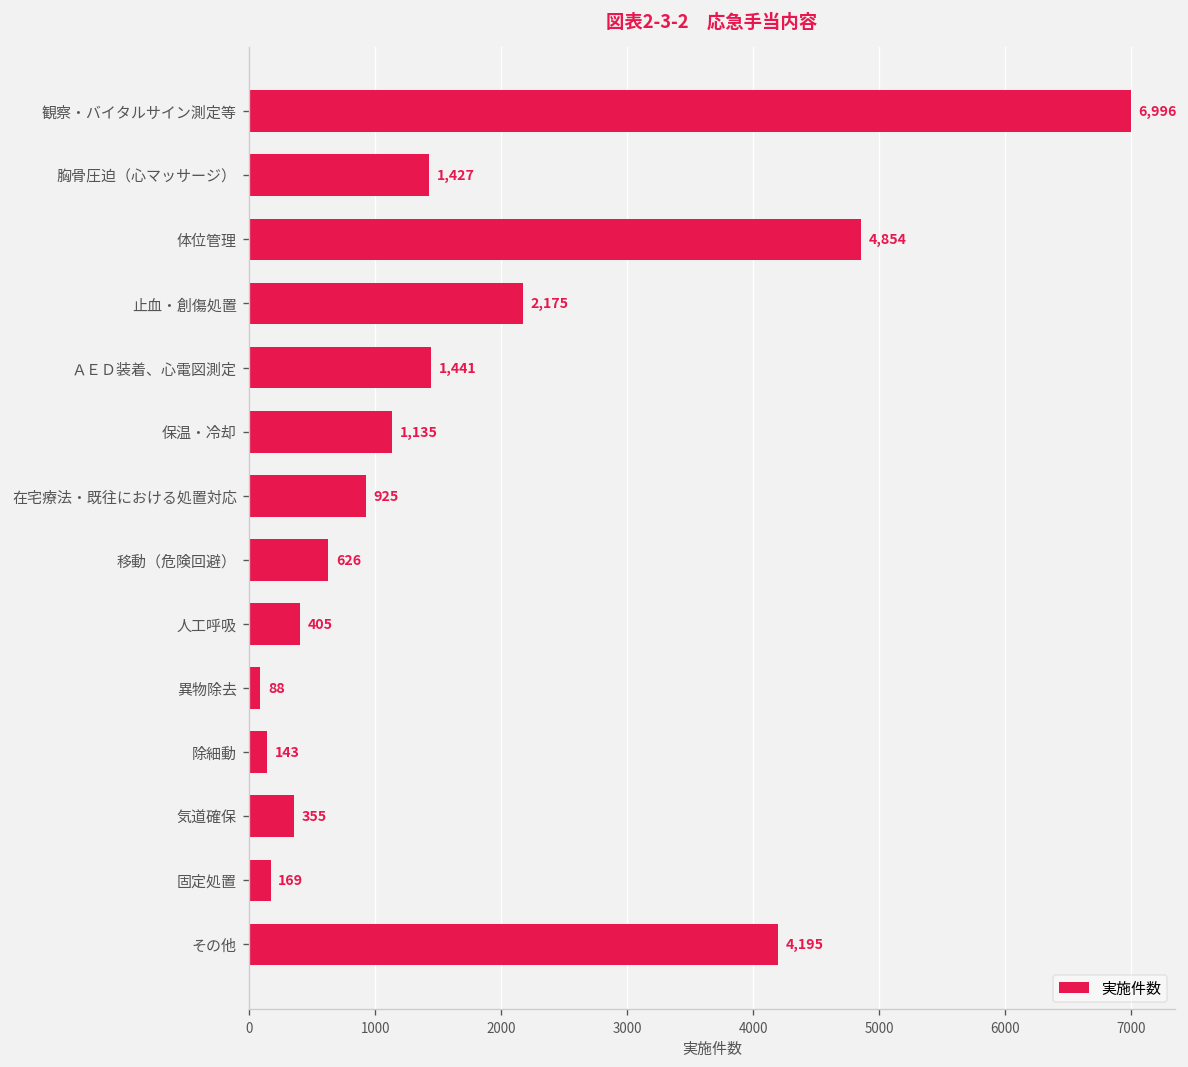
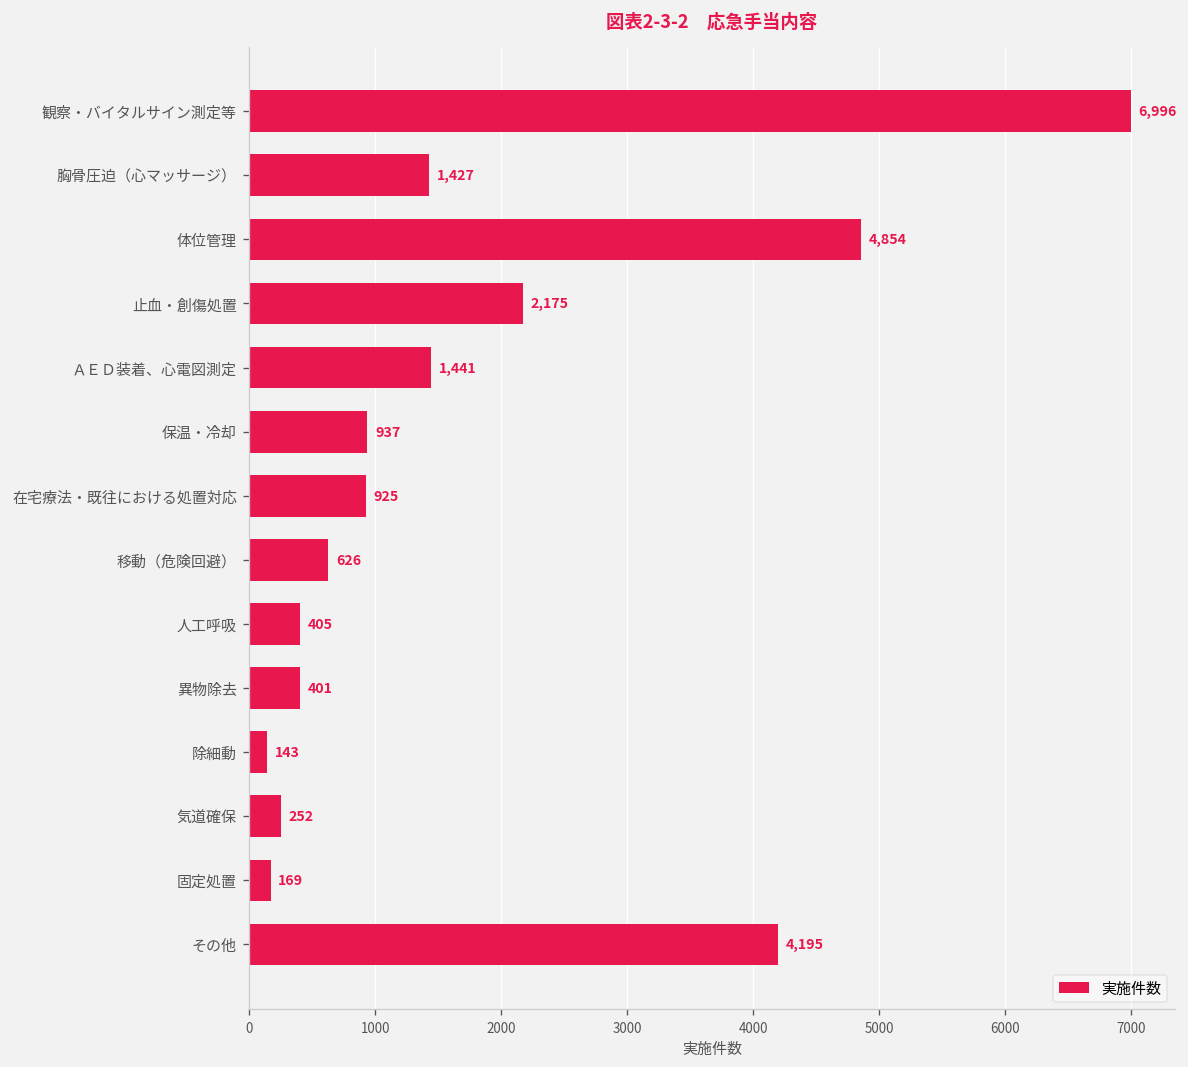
保温・冷却: 1,135 -> 937
異物除去: 88 -> 401
気道確保: 355 -> 252
